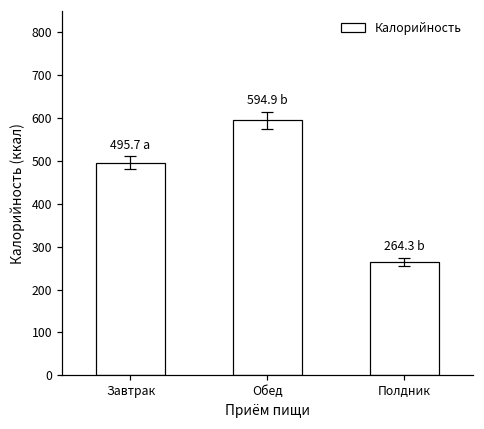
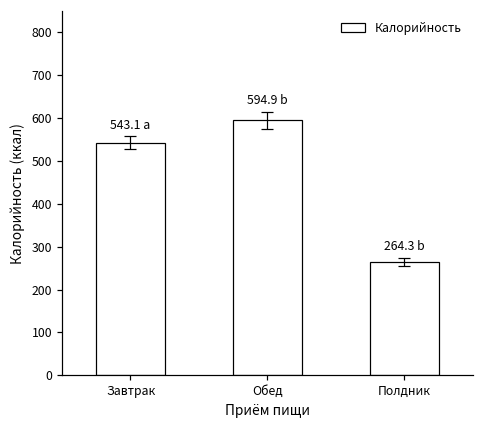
Калорийность, Завтрак: 495.7 -> 543.1
